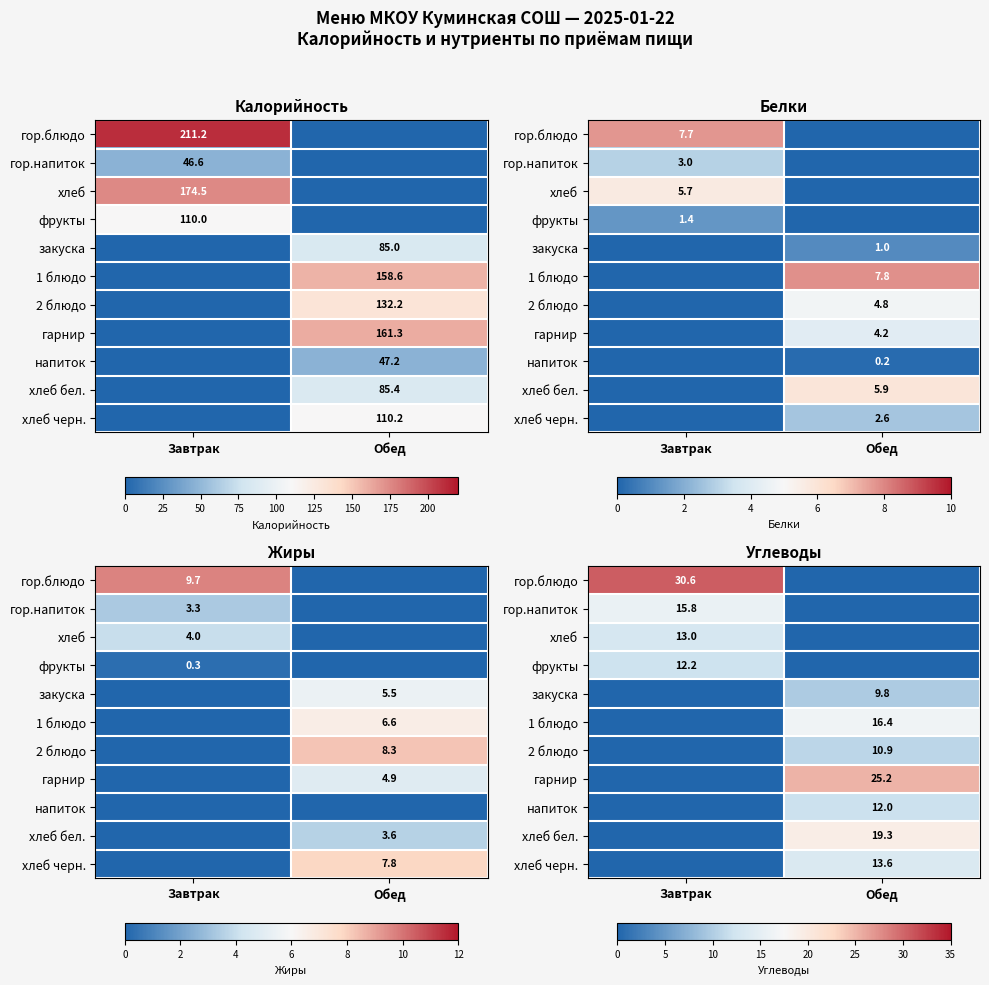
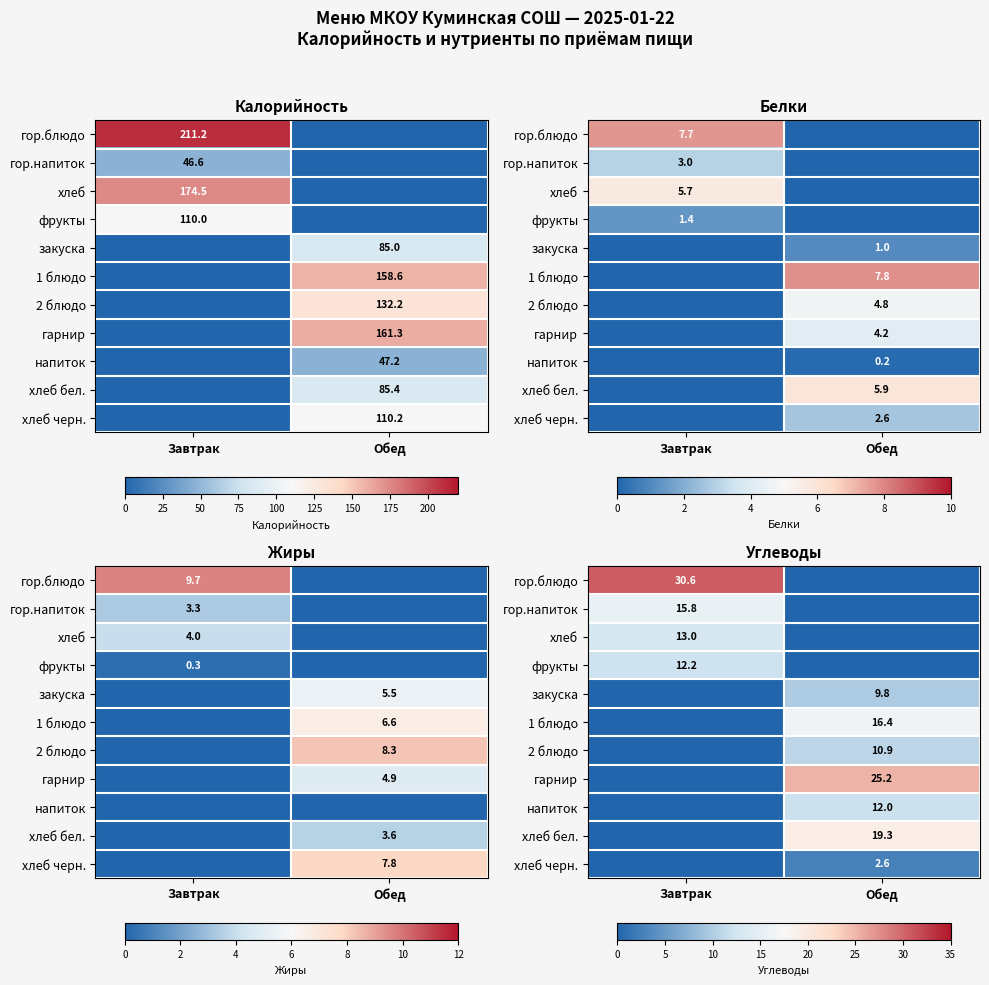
Углеводы, хлеб черн., Обед: 13.6 -> 2.6
